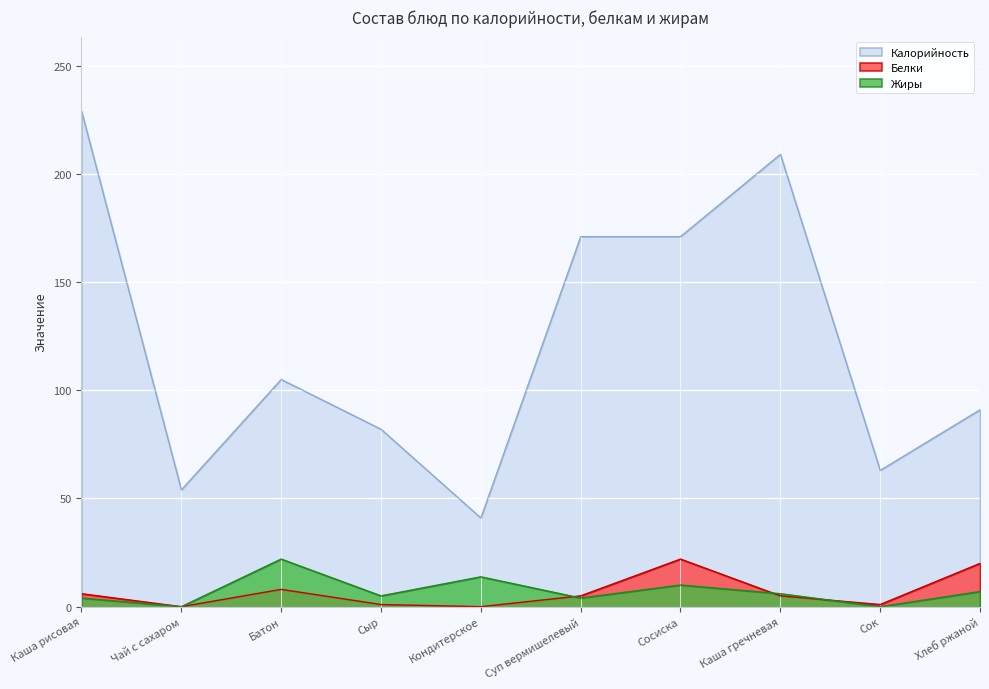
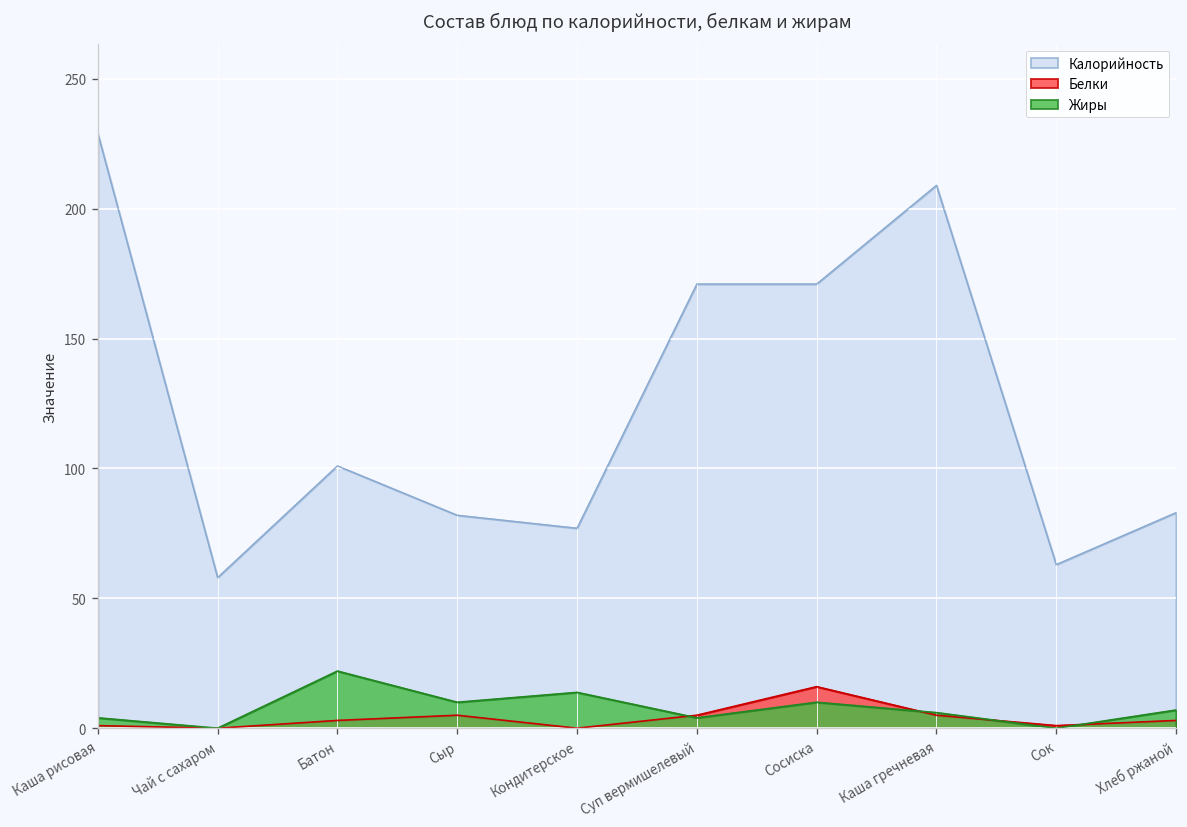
Белки, Каша рисовая: 6 -> 1
Калорийность, Чай с сахаром: 54 -> 58
Калорийность, Батон: 105 -> 101
Белки, Батон: 8 -> 3
Белки, Сыр: 1 -> 5
Жиры, Сыр: 5 -> 10
Калорийность, Кондитерское: 41 -> 77
Белки, Сосиска: 22 -> 16
Калорийность, Хлеб ржаной: 91 -> 83
Белки, Хлеб ржаной: 20 -> 3
